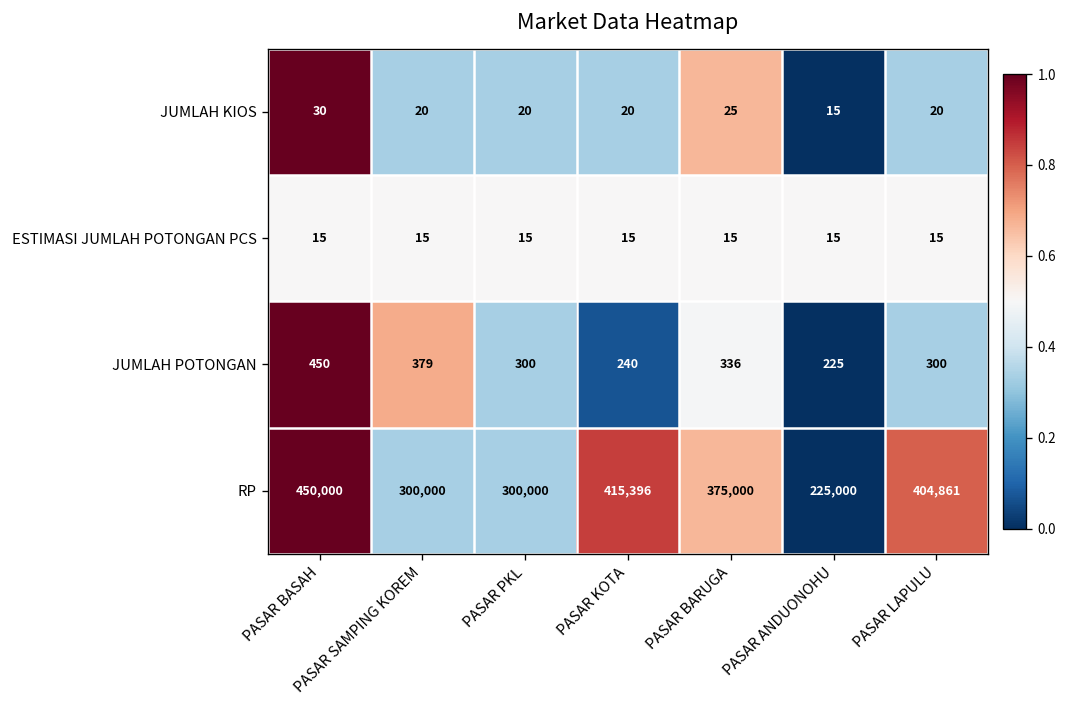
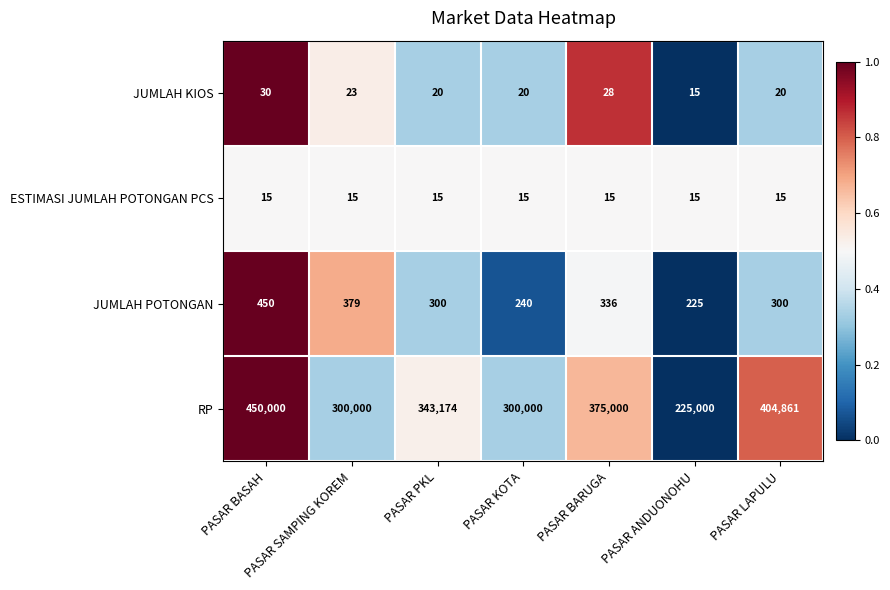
JUMLAH KIOS, PASAR SAMPING KOREM: 20 -> 23
JUMLAH KIOS, PASAR BARUGA: 25 -> 28
RP, PASAR PKL: 300,000 -> 343,174
RP, PASAR KOTA: 415,396 -> 300,000
